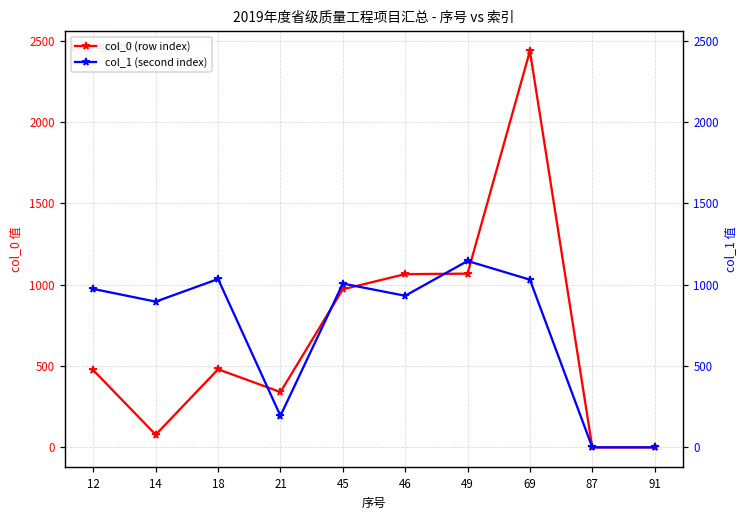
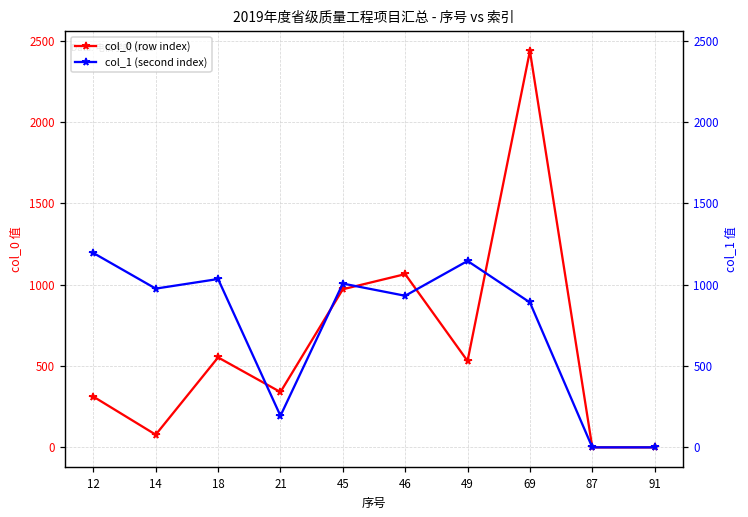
col_0 (row index), 12: 470 -> 310
col_1 (second index), 12: 970 -> 1200
col_1 (second index), 14: 900 -> 980
col_0 (row index), 18: 480 -> 550
col_0 (row index), 49: 1070 -> 530
col_1 (second index), 69: 1030 -> 890
